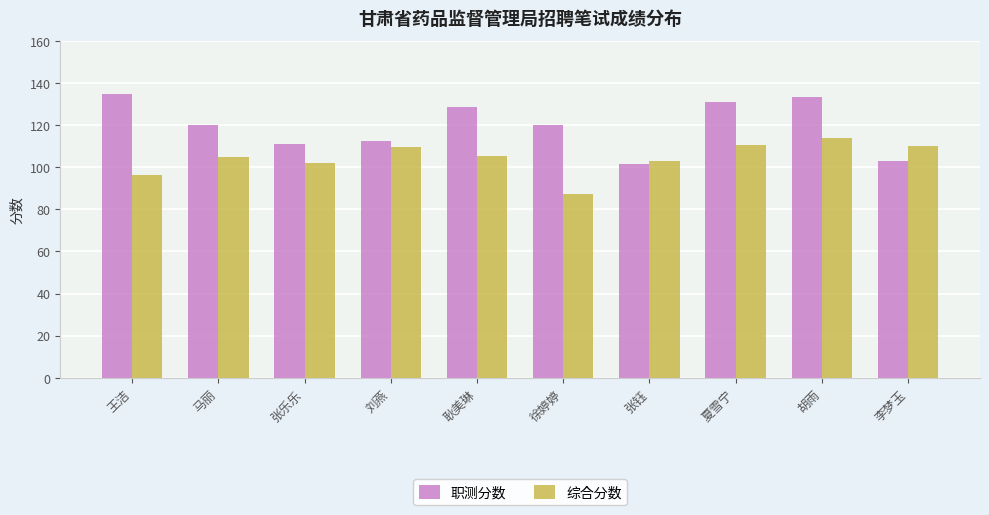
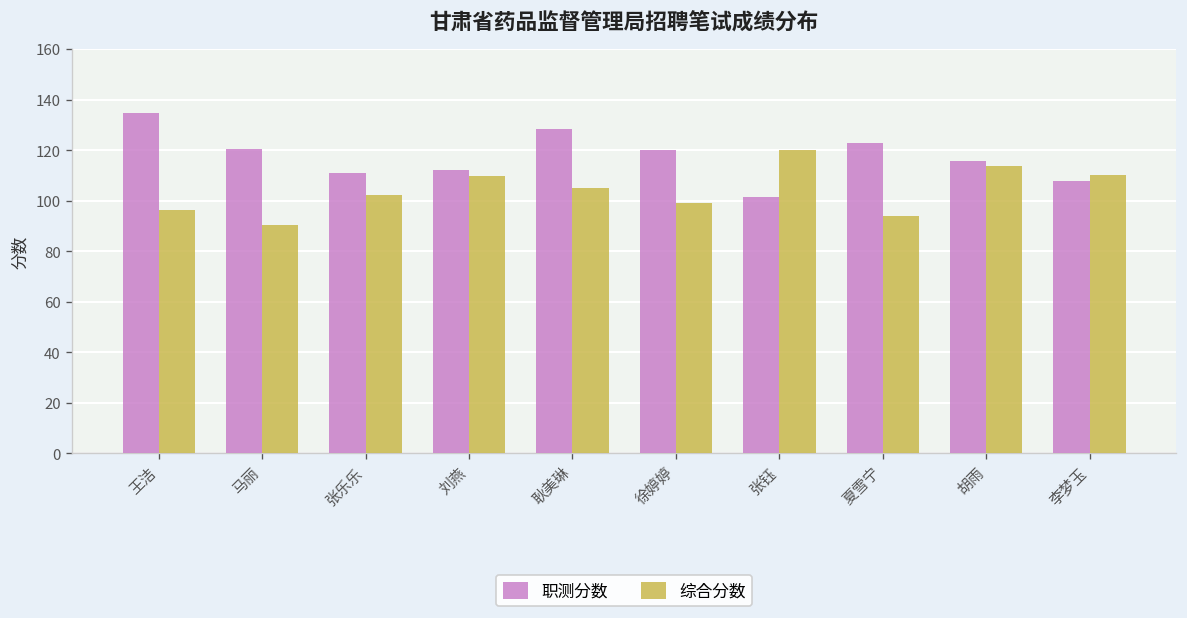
综合分数, 马丽: 105 -> 90
综合分数, 徐婷婷: 87 -> 99
综合分数, 张钰: 103 -> 120
职测分数, 夏雪宁: 131 -> 123
综合分数, 夏雪宁: 110 -> 94
职测分数, 胡雨: 133 -> 116
职测分数, 李梦玉: 103 -> 108
